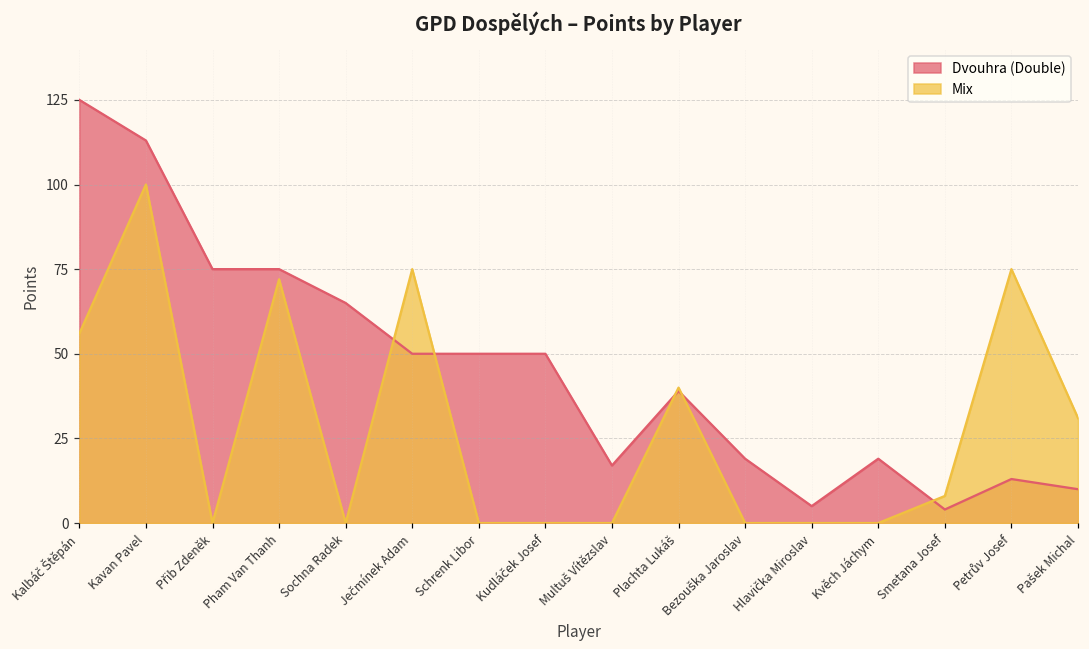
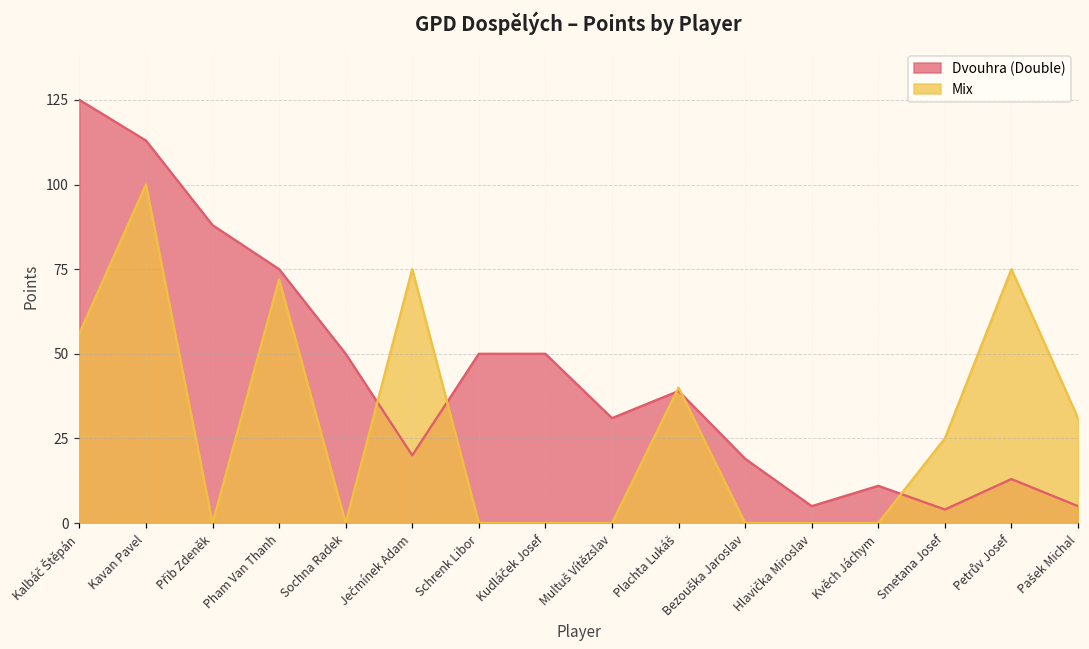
Dvouhra (Double), Přib Zdeněk: 75 -> 88
Dvouhra (Double), Sochna Radek: 65 -> 50
Dvouhra (Double), Ječmínek Adam: 50 -> 20
Dvouhra (Double), Multuš Vítězslav: 17 -> 31
Dvouhra (Double), Kvěch Jáchym: 19 -> 11
Mix, Smetana Josef: 8 -> 25
Dvouhra (Double), Pašek Michal: 10 -> 5
